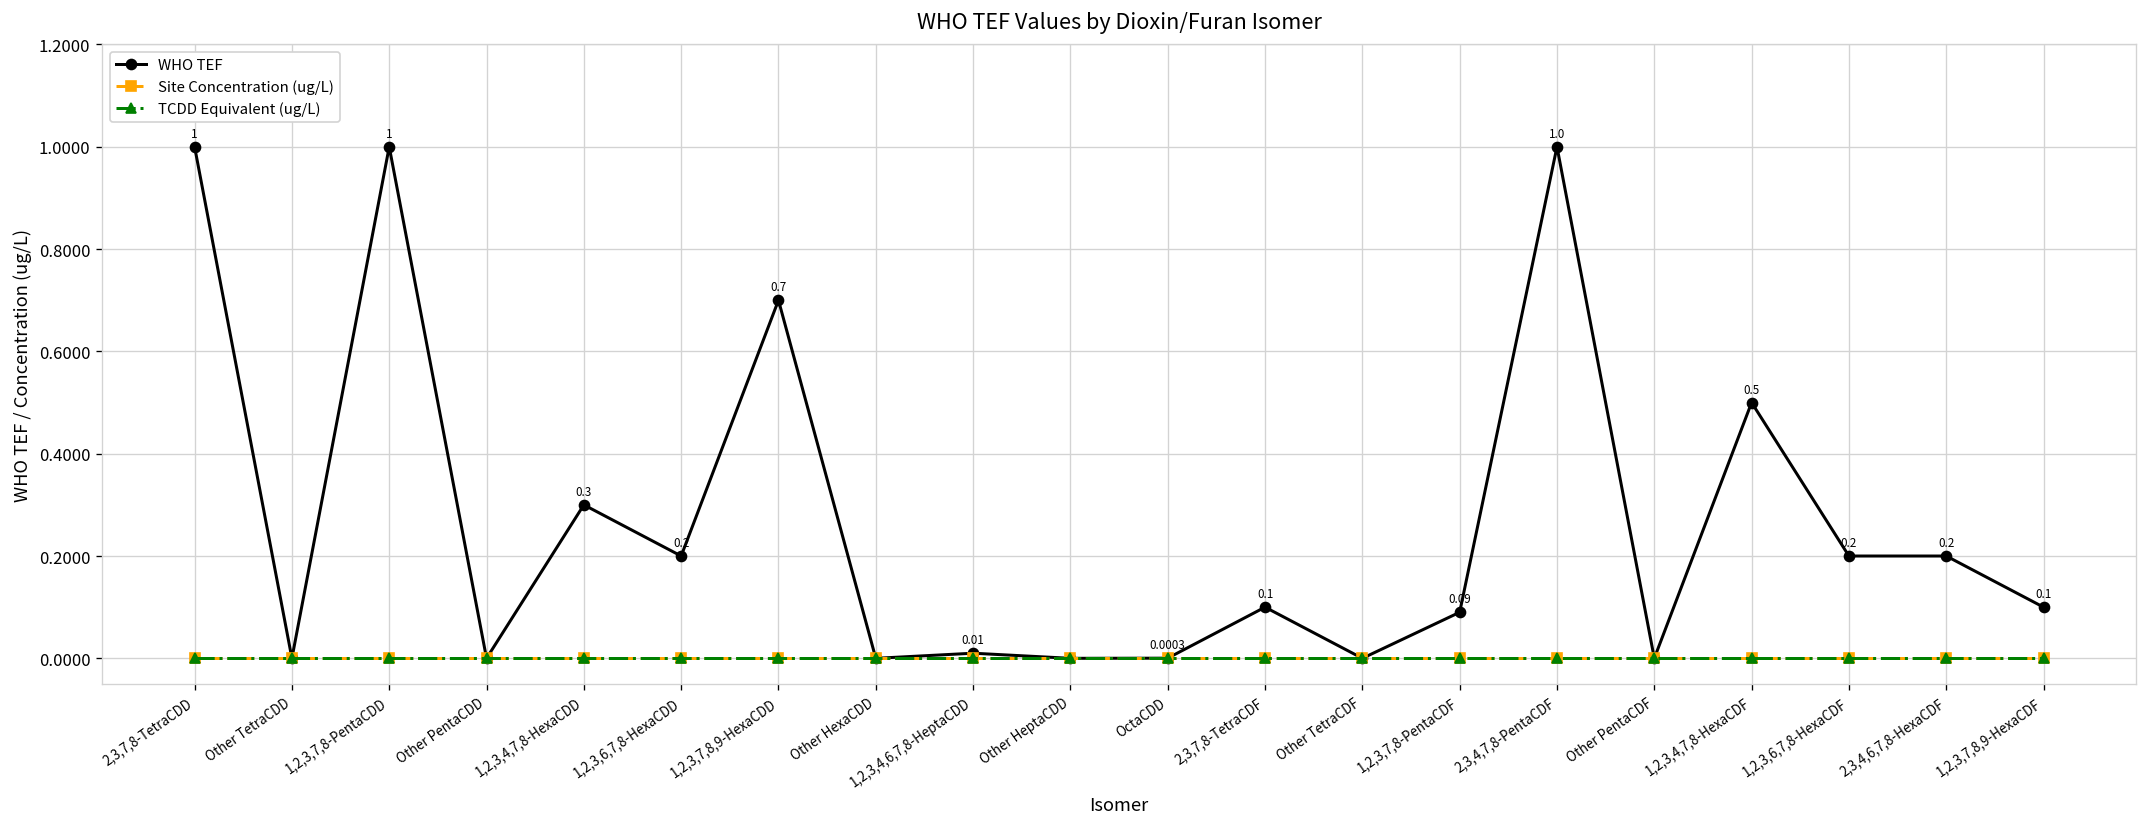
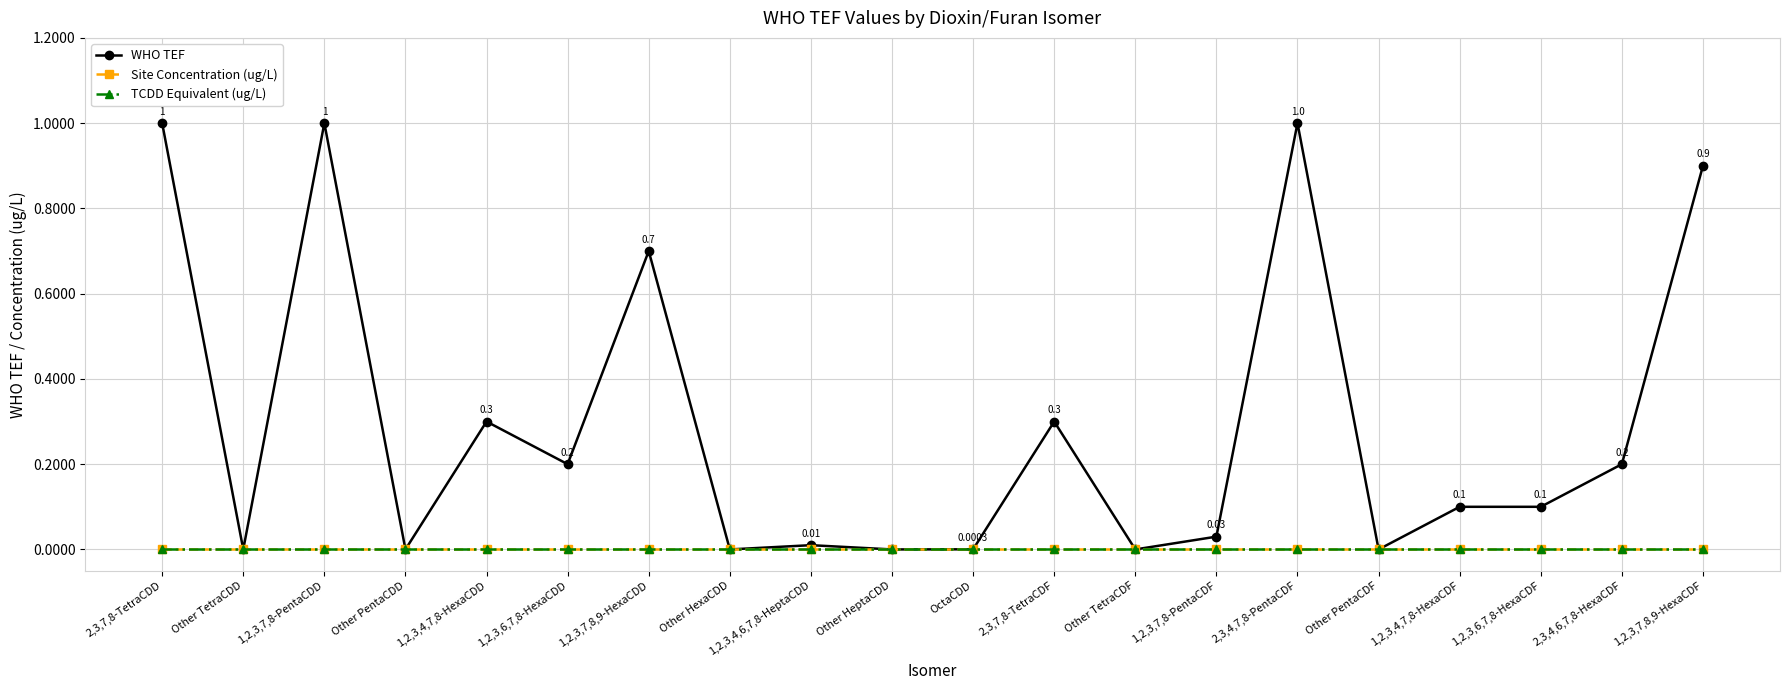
WHO TEF, 2,3,7,8-TetraCDF: 0.1 -> 0.3
WHO TEF, 1,2,3,7,8-PentaCDF: 0.09 -> 0.03
WHO TEF, 1,2,3,4,7,8-HexaCDF: 0.5 -> 0.1
WHO TEF, 1,2,3,6,7,8-HexaCDF: 0.2 -> 0.1
WHO TEF, 1,2,3,7,8,9-HexaCDF: 0.1 -> 0.9
